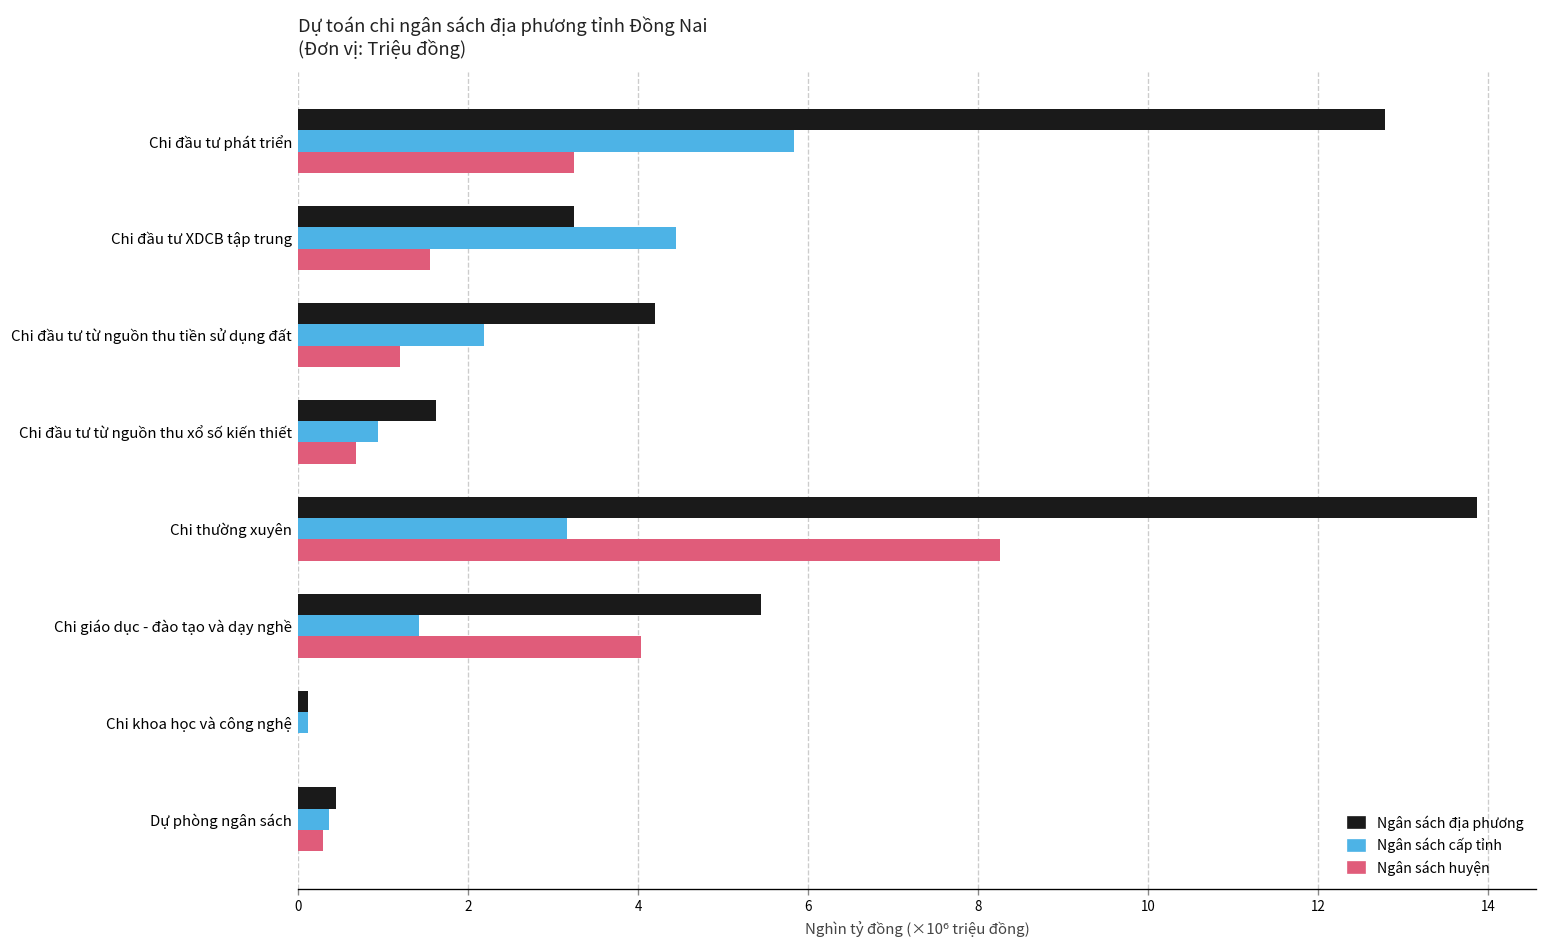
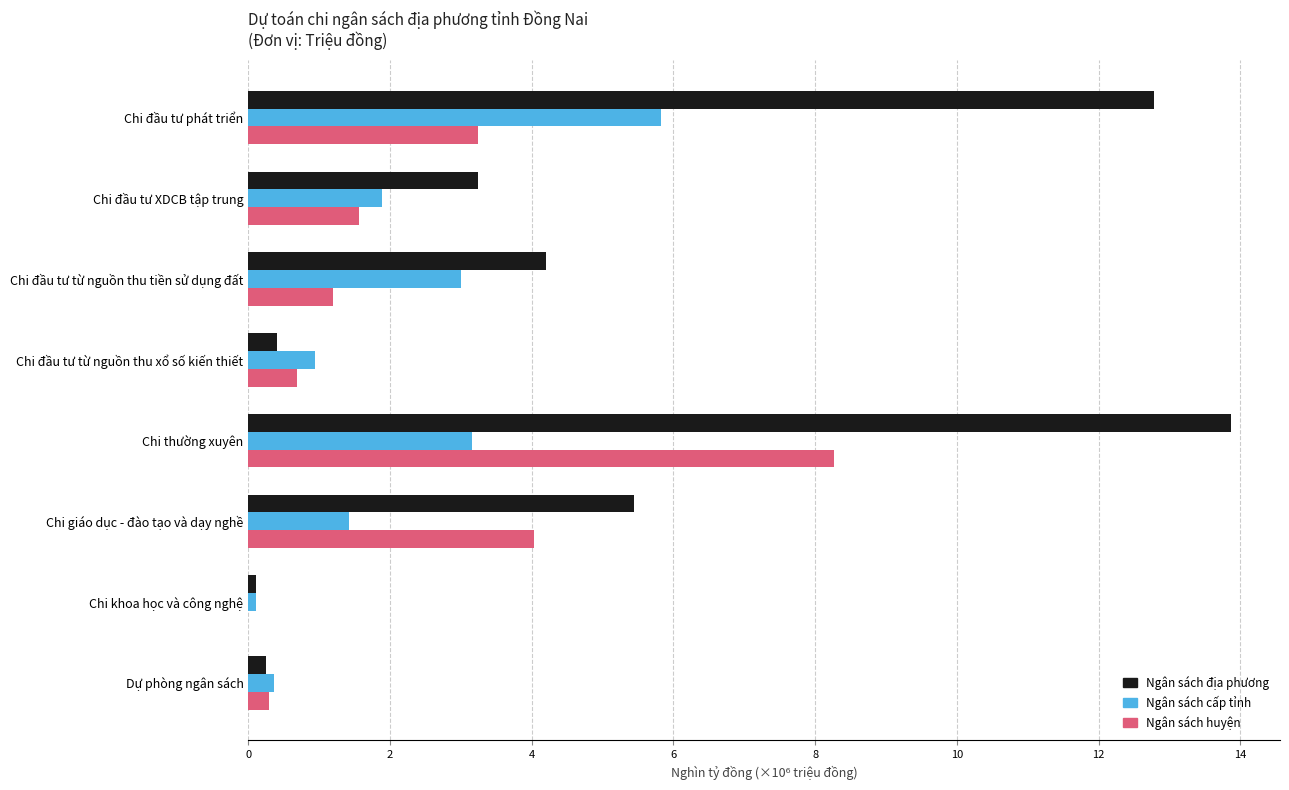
Ngân sách cấp tỉnh, Chi đầu tư XDCB tập trung: 4.4 -> 1.9
Ngân sách cấp tỉnh, Chi đầu tư từ nguồn thu tiền sử dụng đất: 2.2 -> 3.0
Ngân sách địa phương, Chi đầu tư từ nguồn thu xổ số kiến thiết: 1.6 -> 0.4
Ngân sách địa phương, Dự phòng ngân sách: 0.5 -> 0.3
